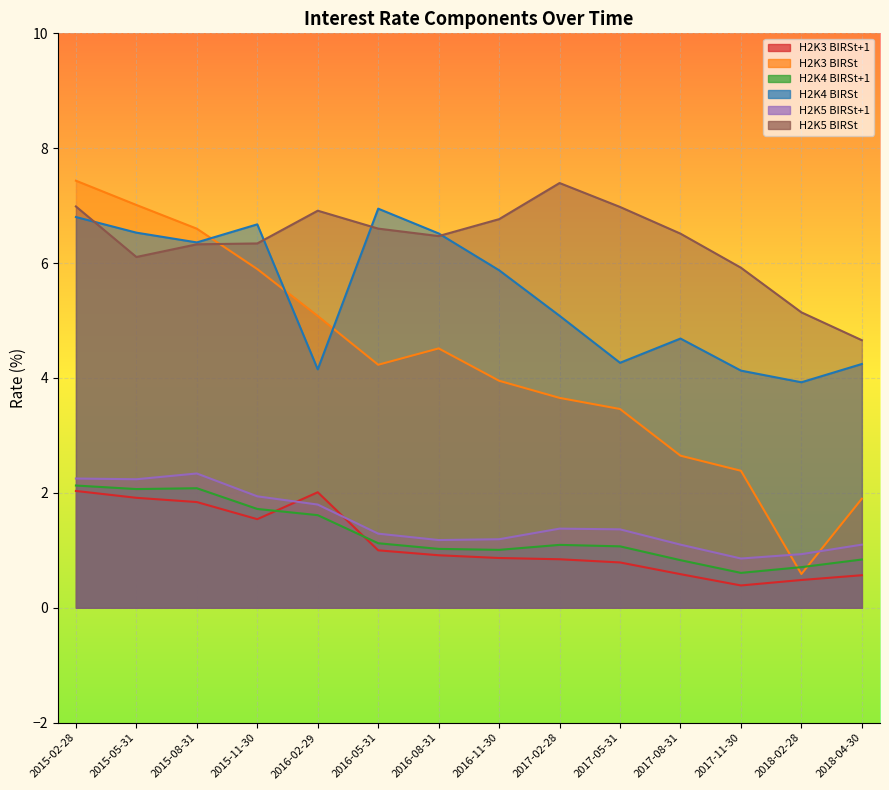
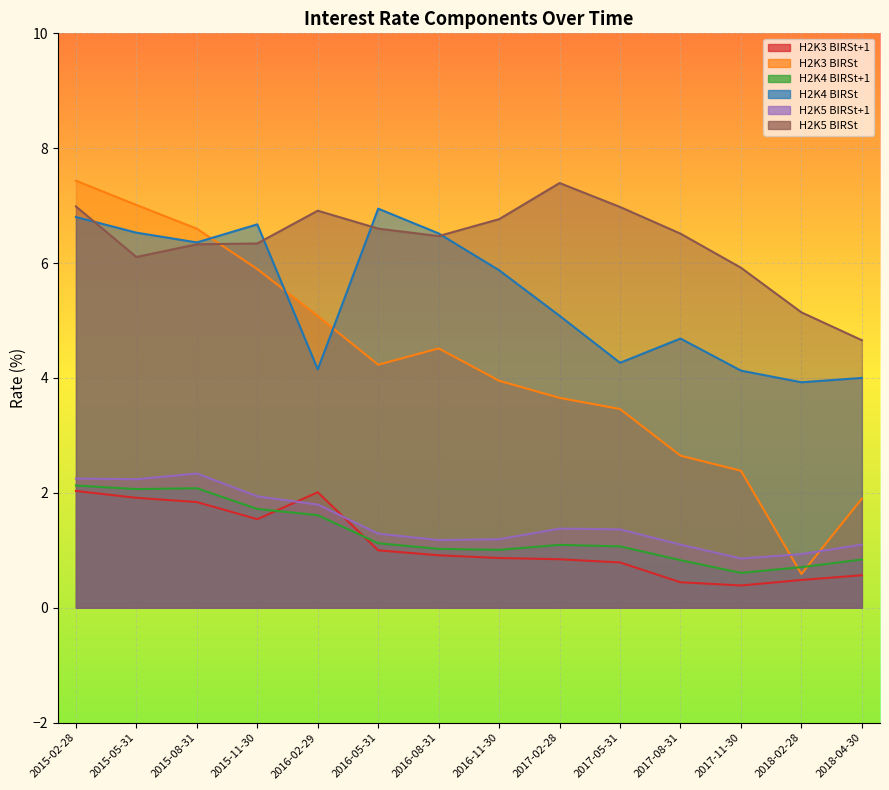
H2K3 BIRSt+1, 2017-08-31: 0.6 -> 0.4
H2K4 BIRSt, 2018-04-30: 4.2 -> 4.0
